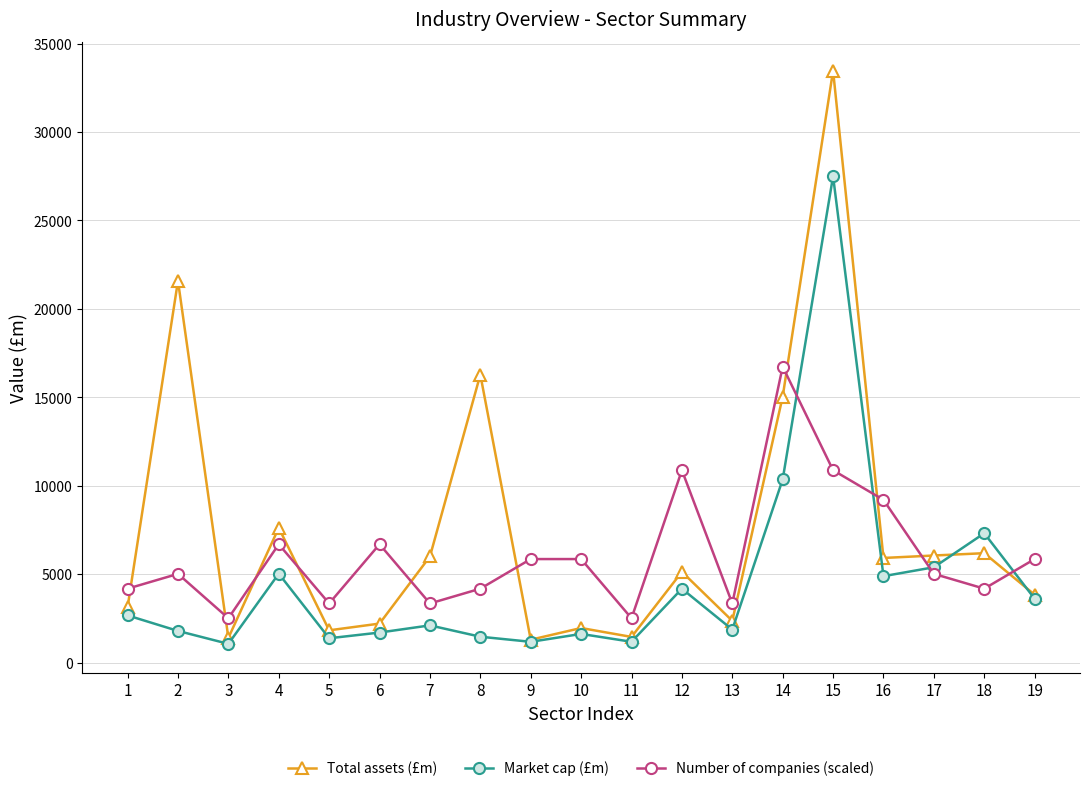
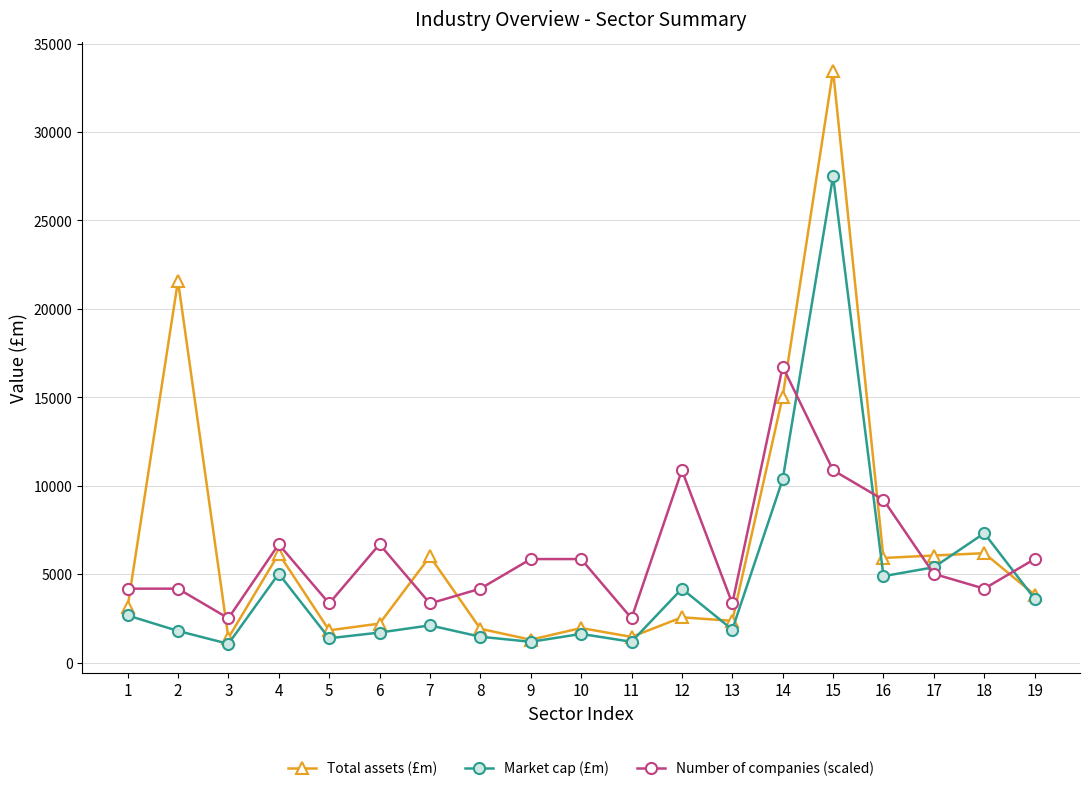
Number of companies (scaled), 2: 5000 -> 4200
Total assets (£m), 4: 7600 -> 6200
Total assets (£m), 8: 16300 -> 1900
Total assets (£m), 12: 5100 -> 2600
